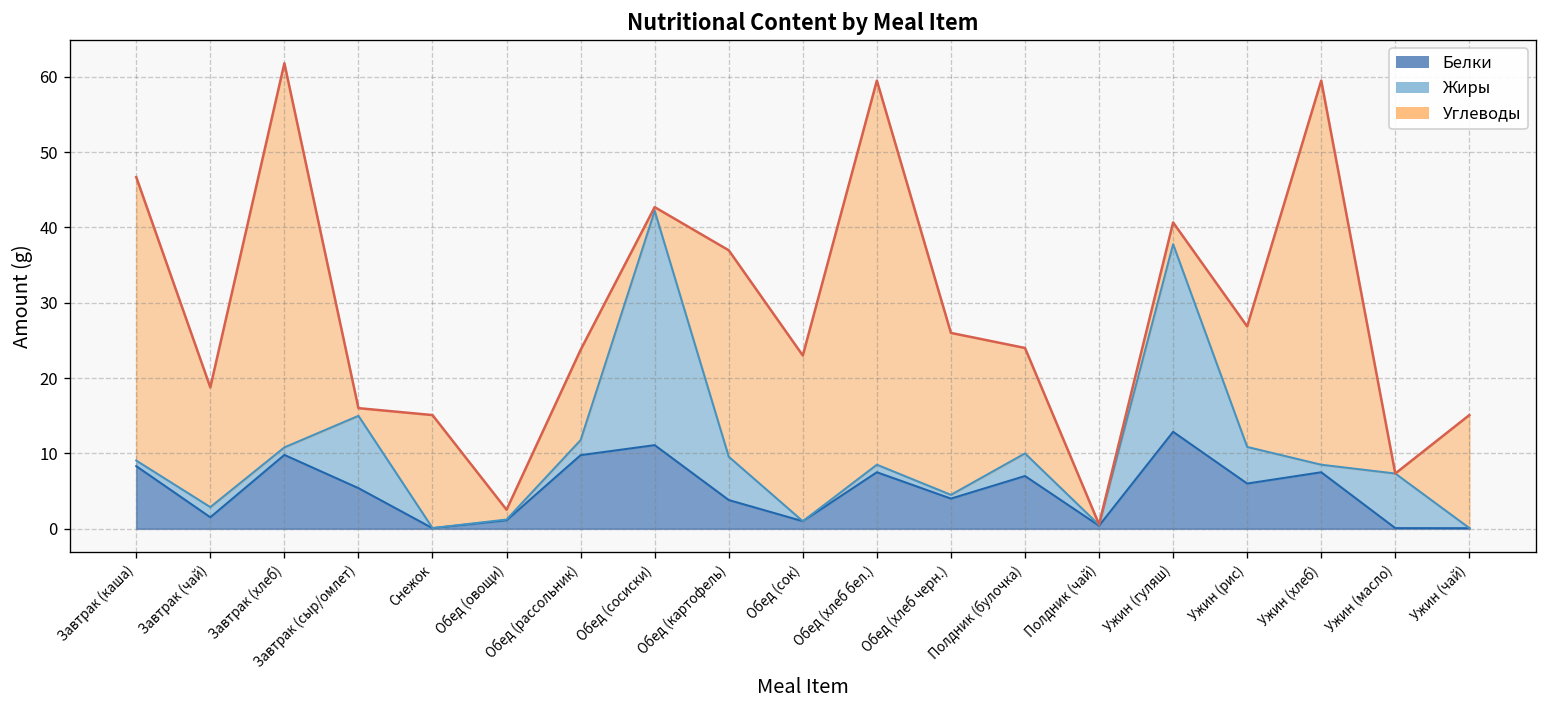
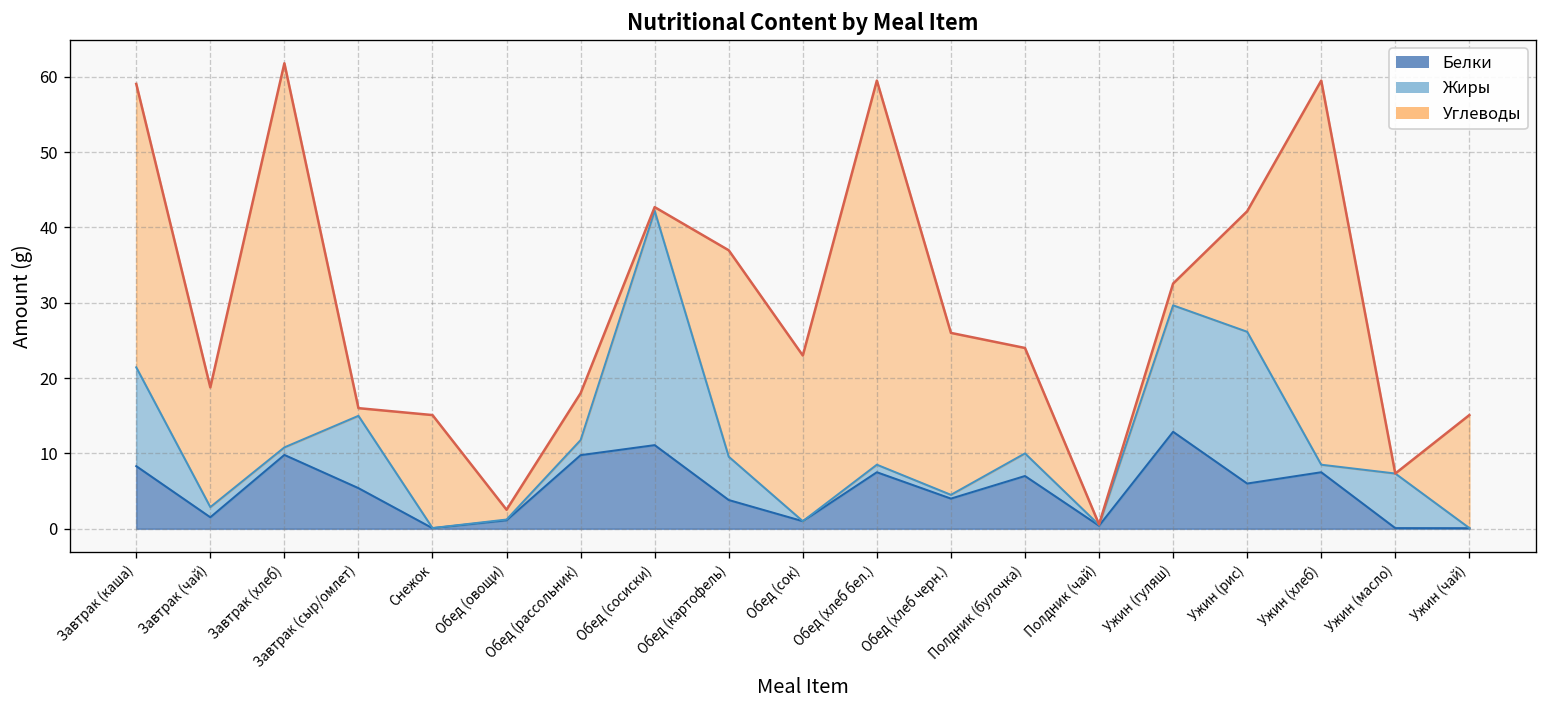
Жиры, Завтрак (каша): 1 -> 13
Углеводы, Обед (рассольник): 12 -> 6
Жиры, Ужин (гуляш): 25 -> 17
Жиры, Ужин (рис): 5 -> 20
